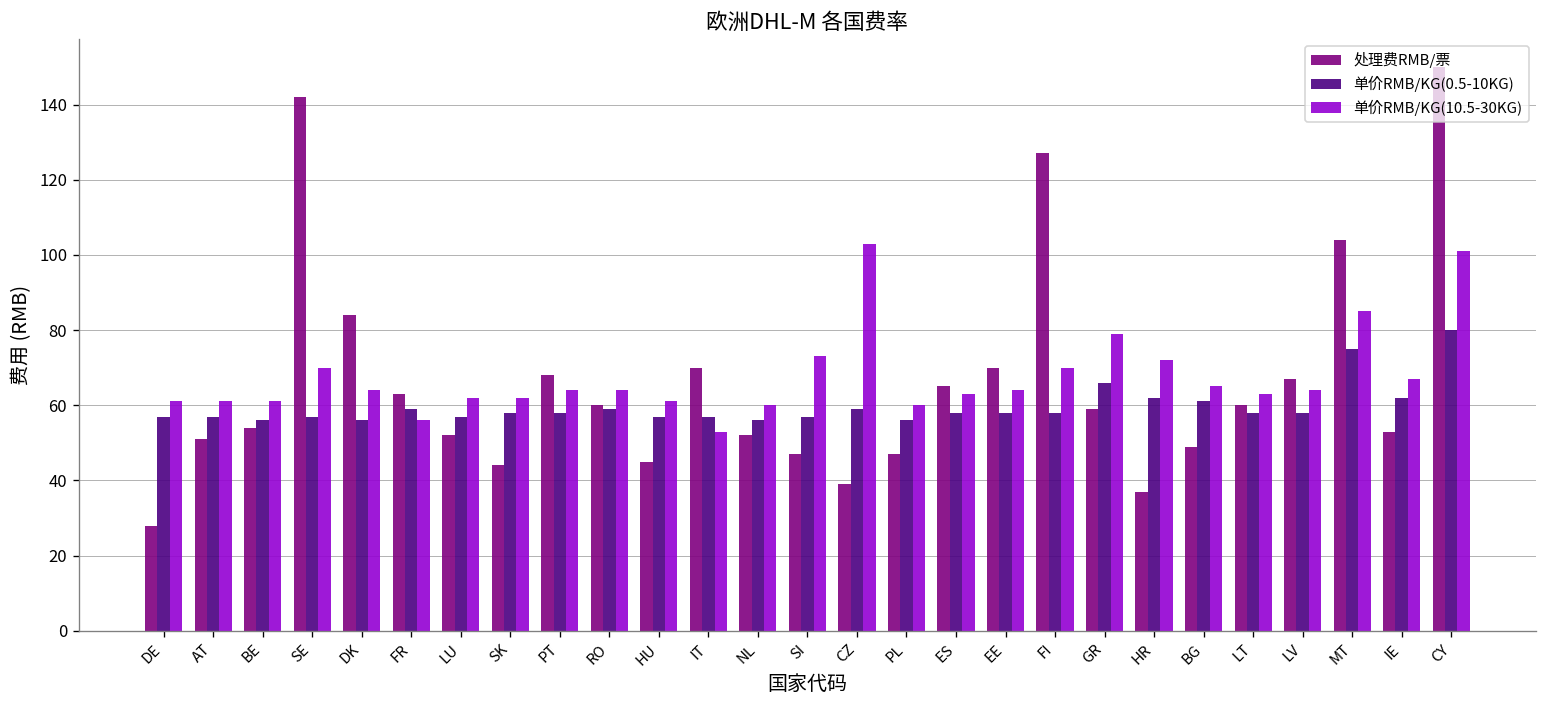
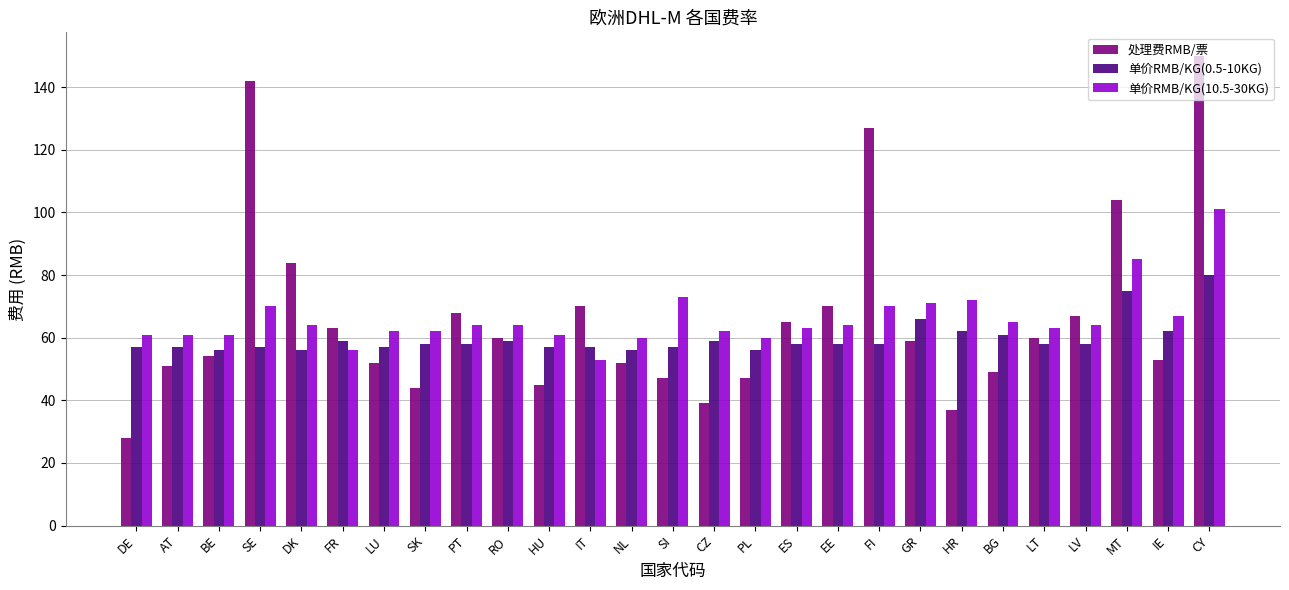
单价RMB/KG(10.5-30KG), CZ: 103 -> 62
单价RMB/KG(10.5-30KG), GR: 79 -> 71
